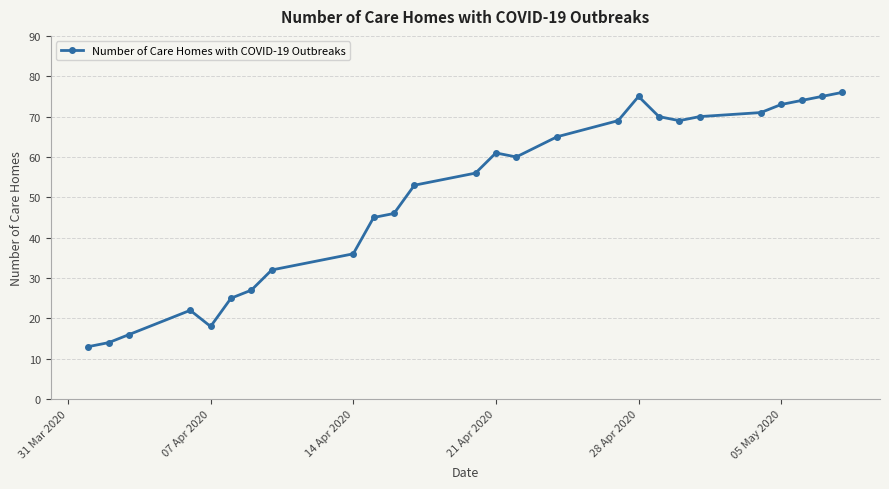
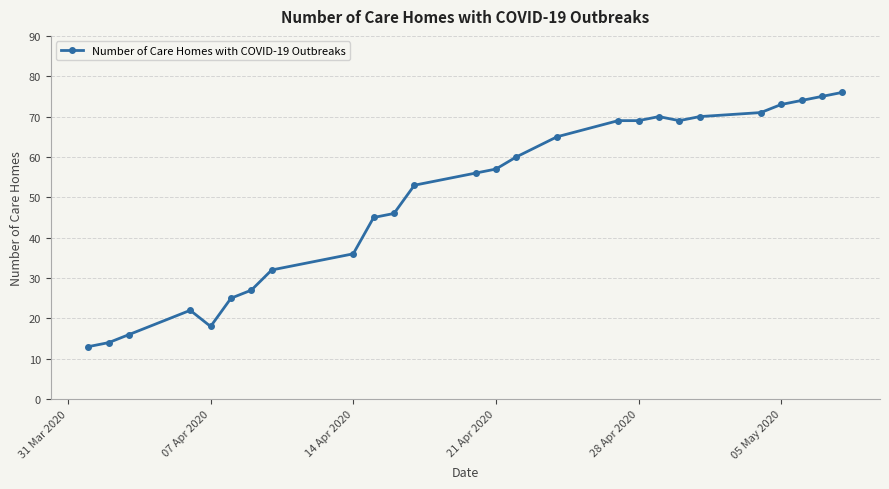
21 Apr 2020: 61 -> 57
28 Apr 2020: 75 -> 69
